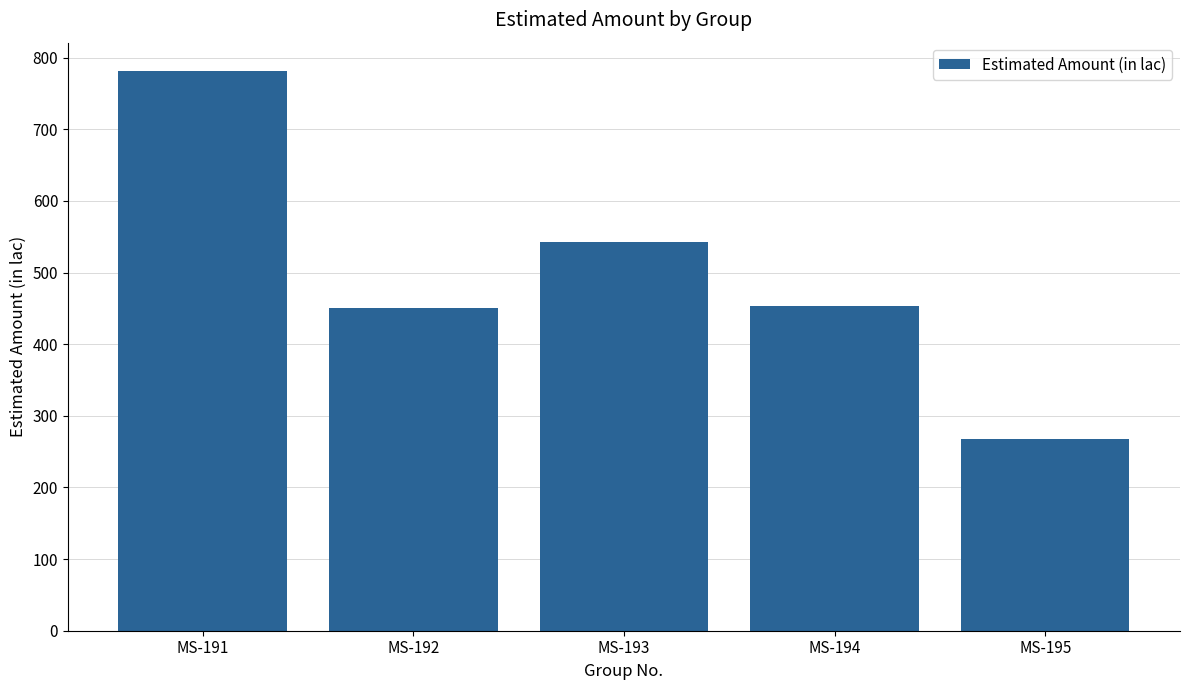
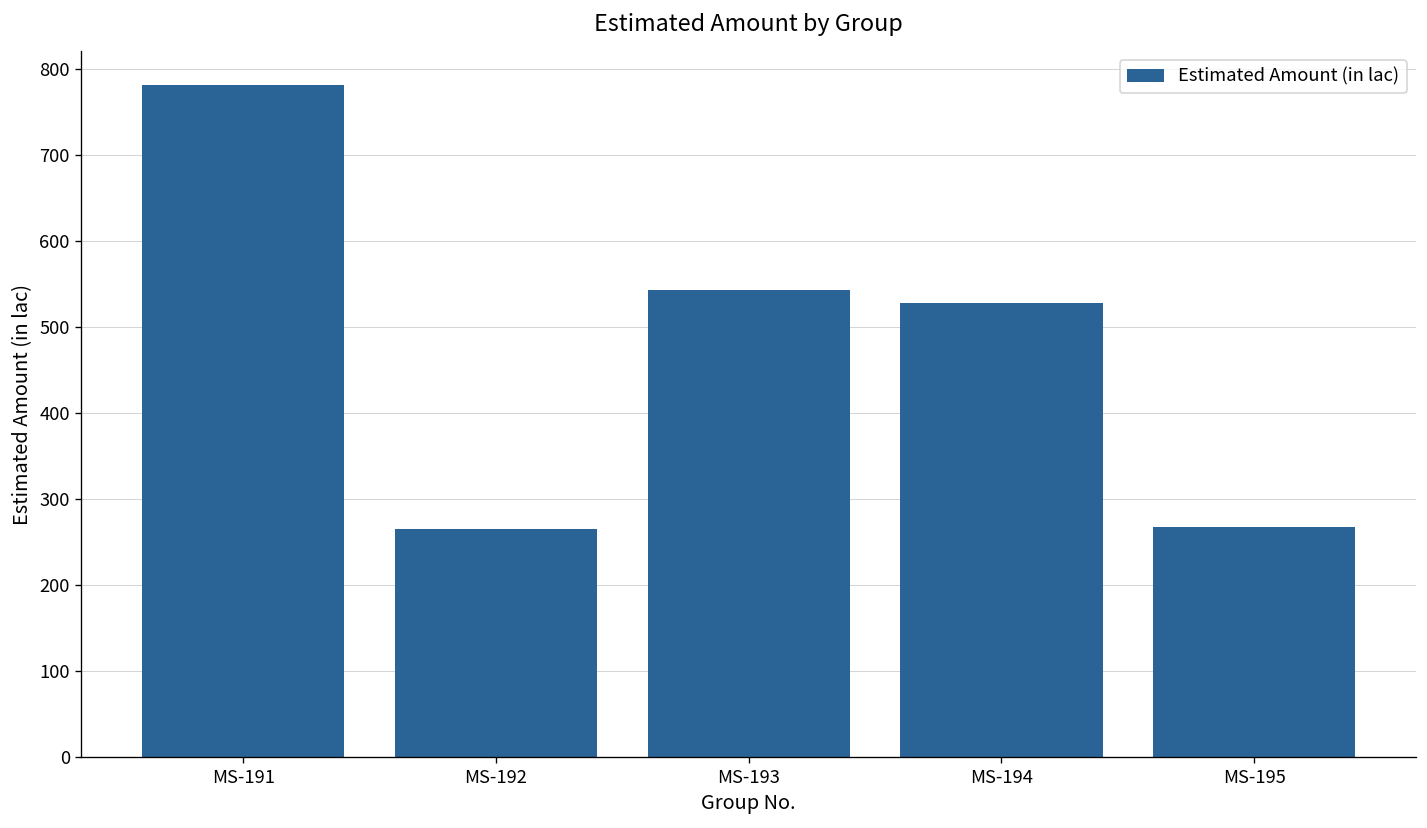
MS-192: 450 -> 260
MS-194: 450 -> 530
